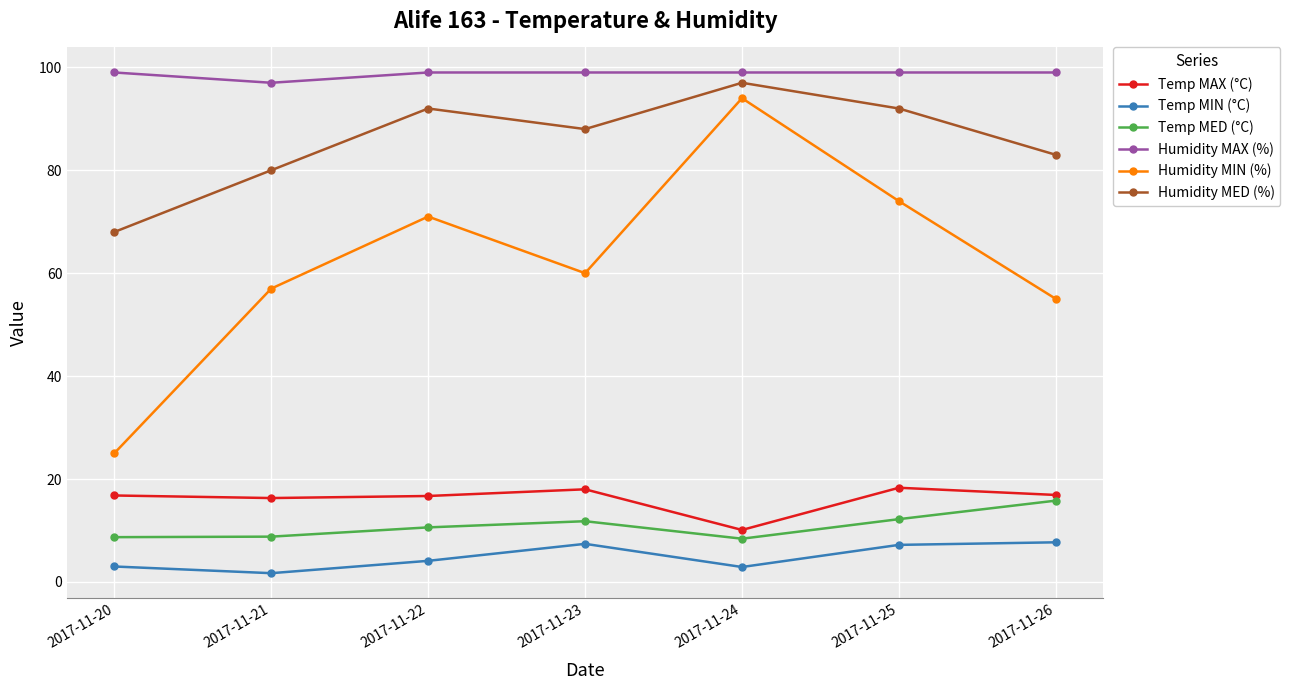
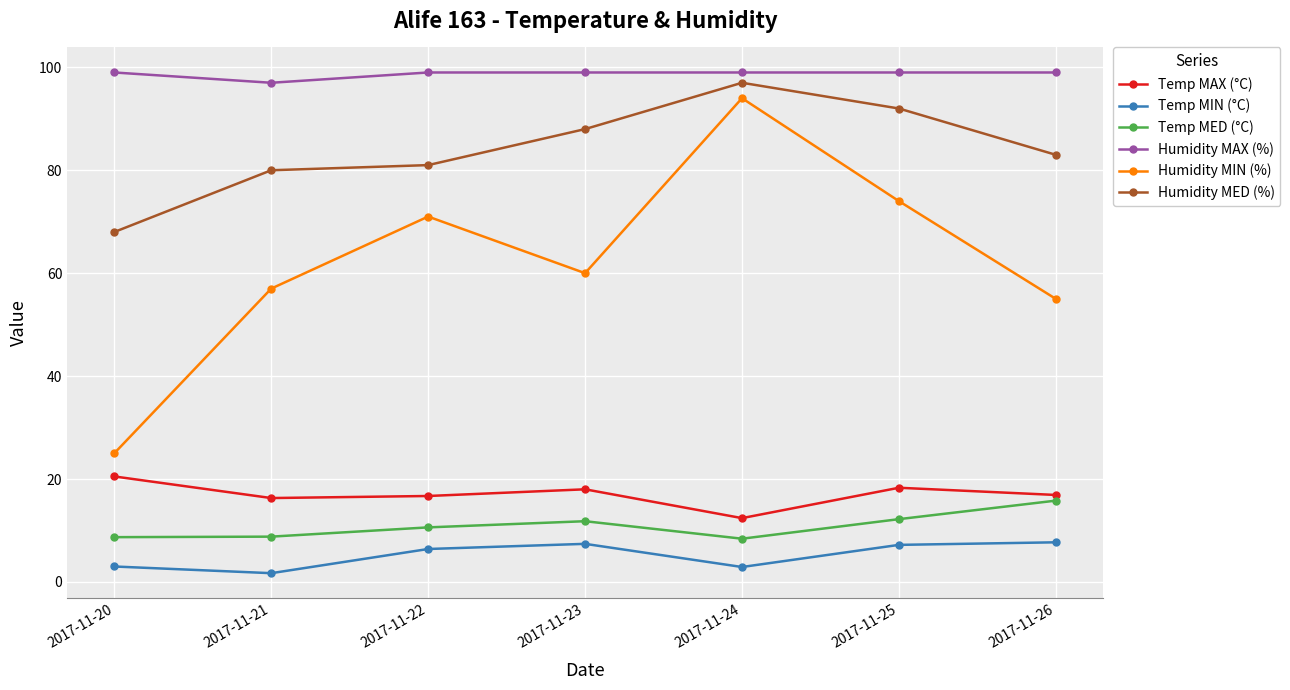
Temp MAX (°C), 2017-11-20: 17 -> 21
Temp MIN (°C), 2017-11-22: 4 -> 6
Humidity MED (%), 2017-11-22: 92 -> 81
Temp MAX (°C), 2017-11-24: 10 -> 12
